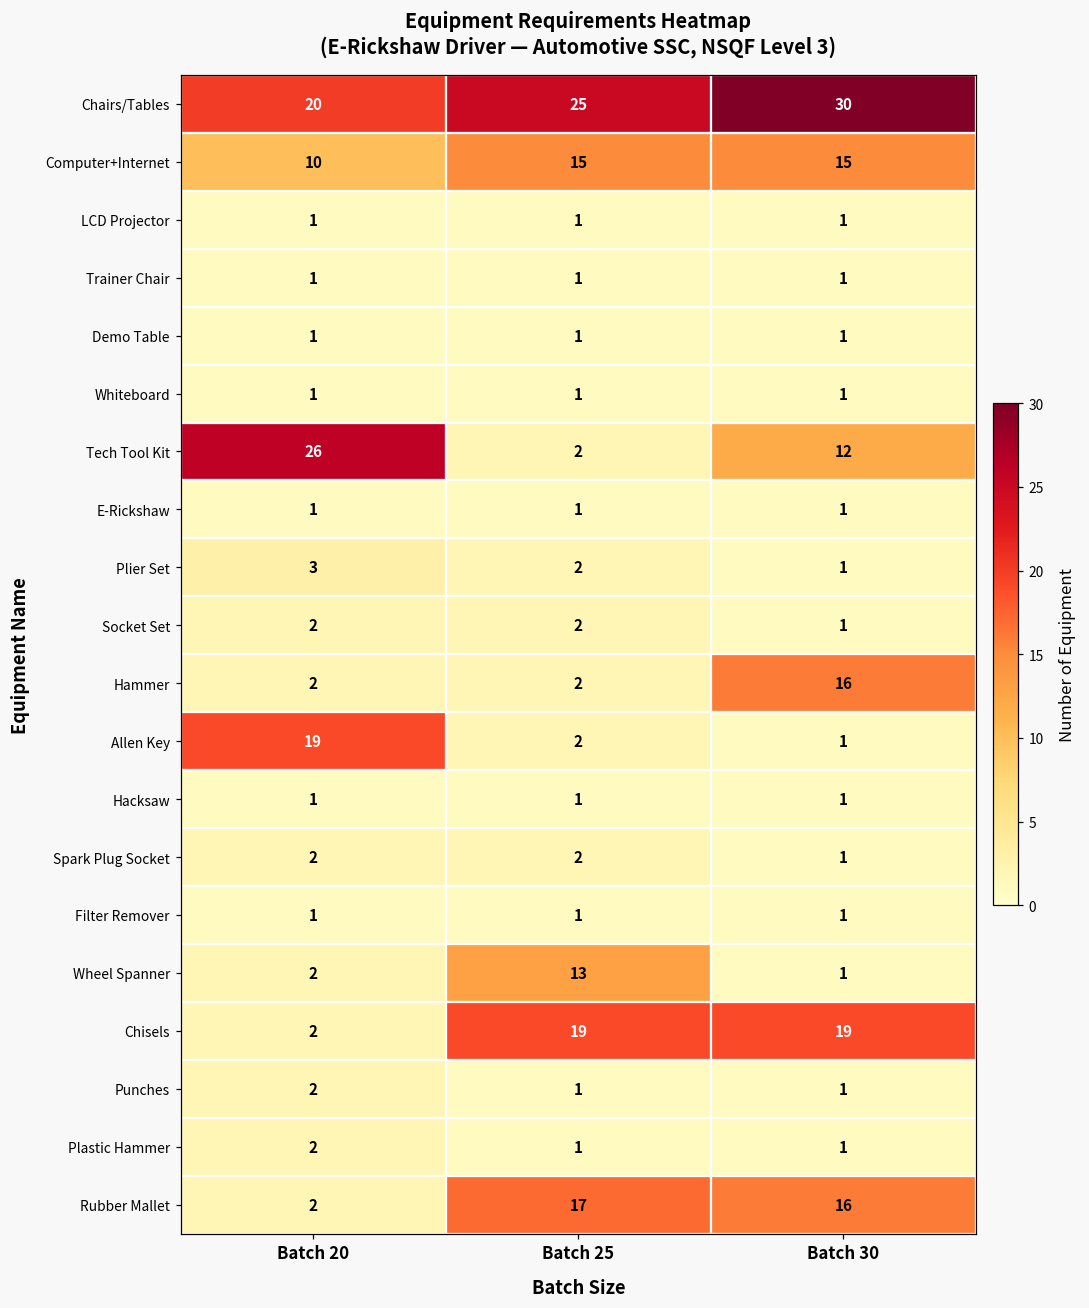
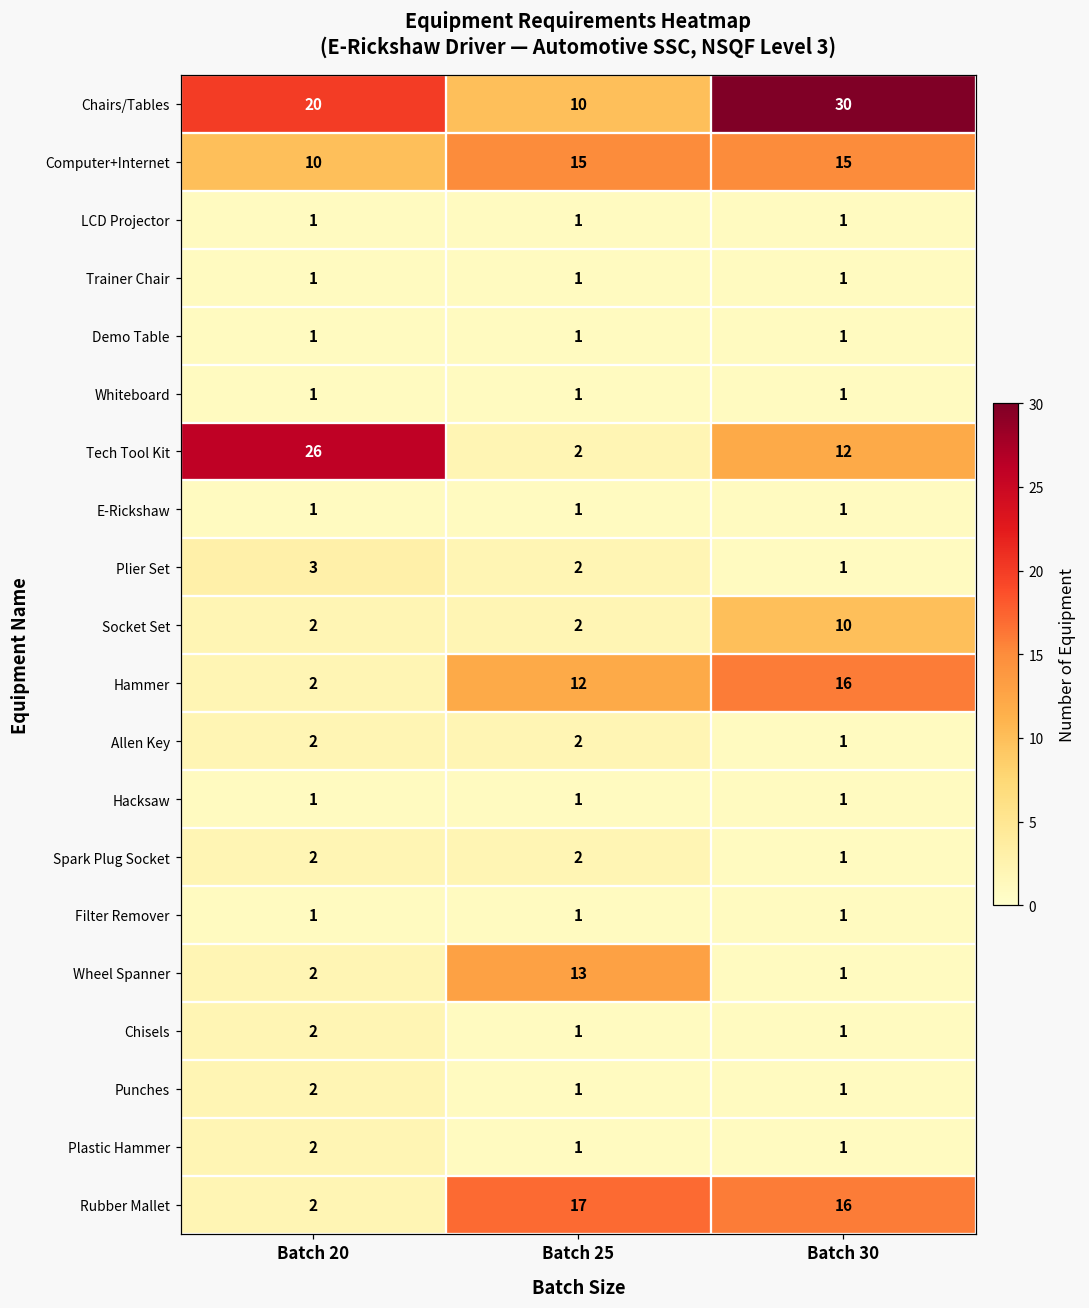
Chairs/Tables, Batch 25: 25 -> 10
Socket Set, Batch 30: 1 -> 10
Hammer, Batch 25: 2 -> 12
Allen Key, Batch 20: 19 -> 2
Chisels, Batch 25: 19 -> 1
Chisels, Batch 30: 19 -> 1
